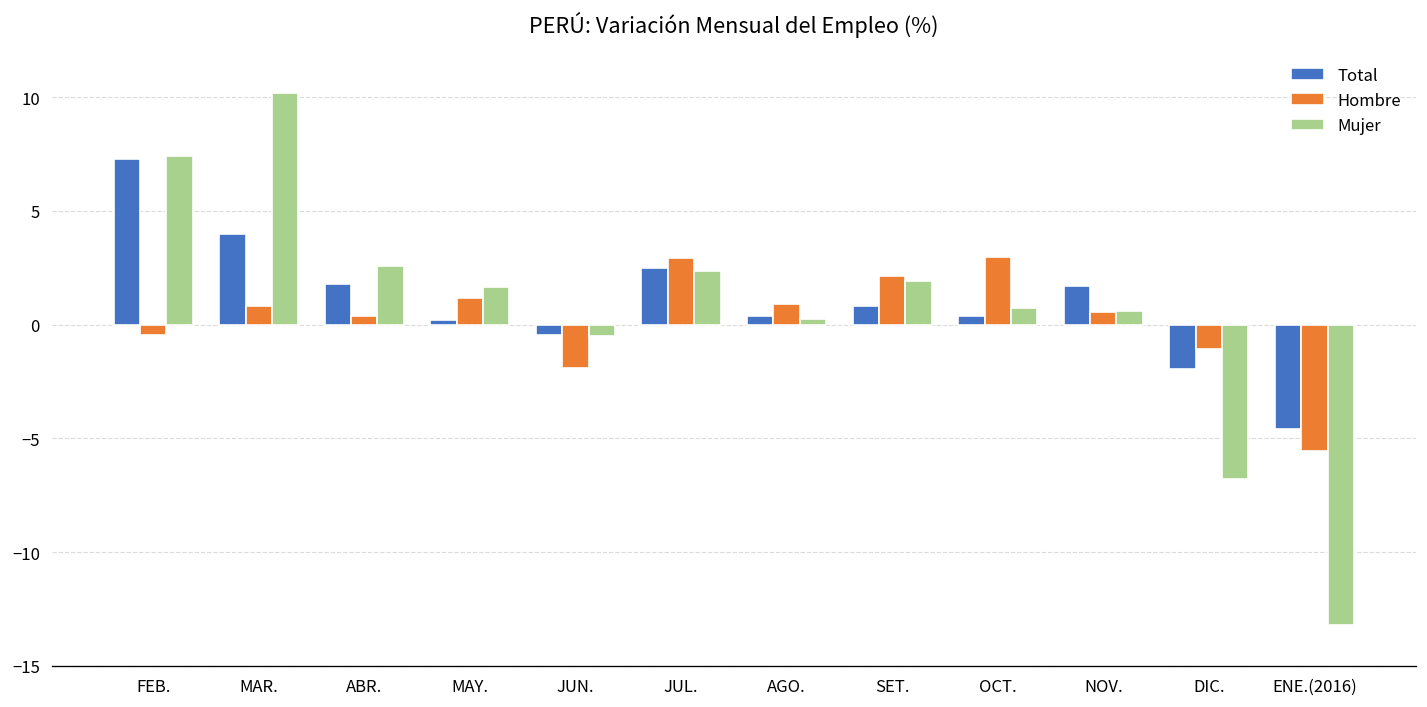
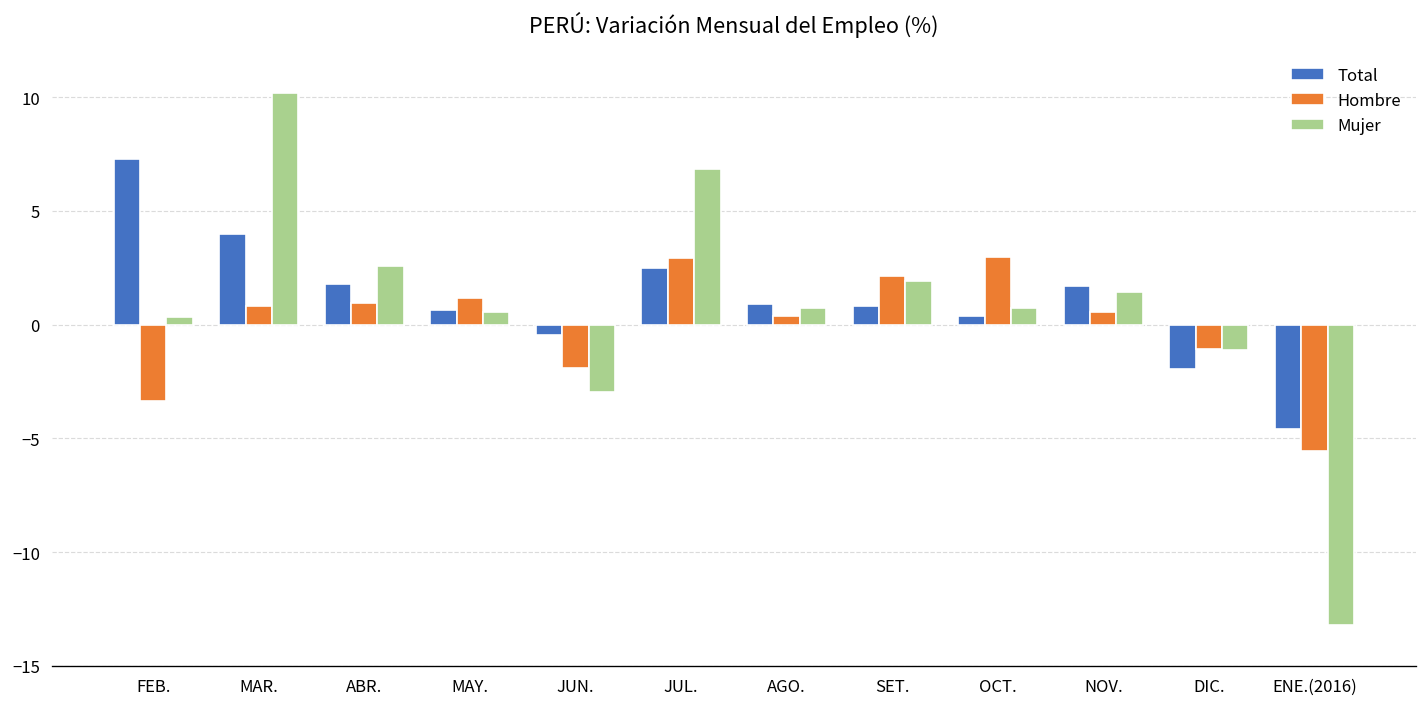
Hombre, FEB.: -0.4 -> -3.4
Mujer, FEB.: 7.4 -> 0.3
Hombre, ABR.: 0.4 -> 1.0
Total, MAY.: 0.2 -> 0.7
Mujer, MAY.: 1.7 -> 0.6
Mujer, JUN.: -0.5 -> -3.0
Mujer, JUL.: 2.4 -> 6.8
Total, AGO.: 0.4 -> 0.9
Hombre, AGO.: 0.9 -> 0.4
Mujer, AGO.: 0.3 -> 0.8
Mujer, NOV.: 0.6 -> 1.5
Mujer, DIC.: -6.8 -> -1.1
